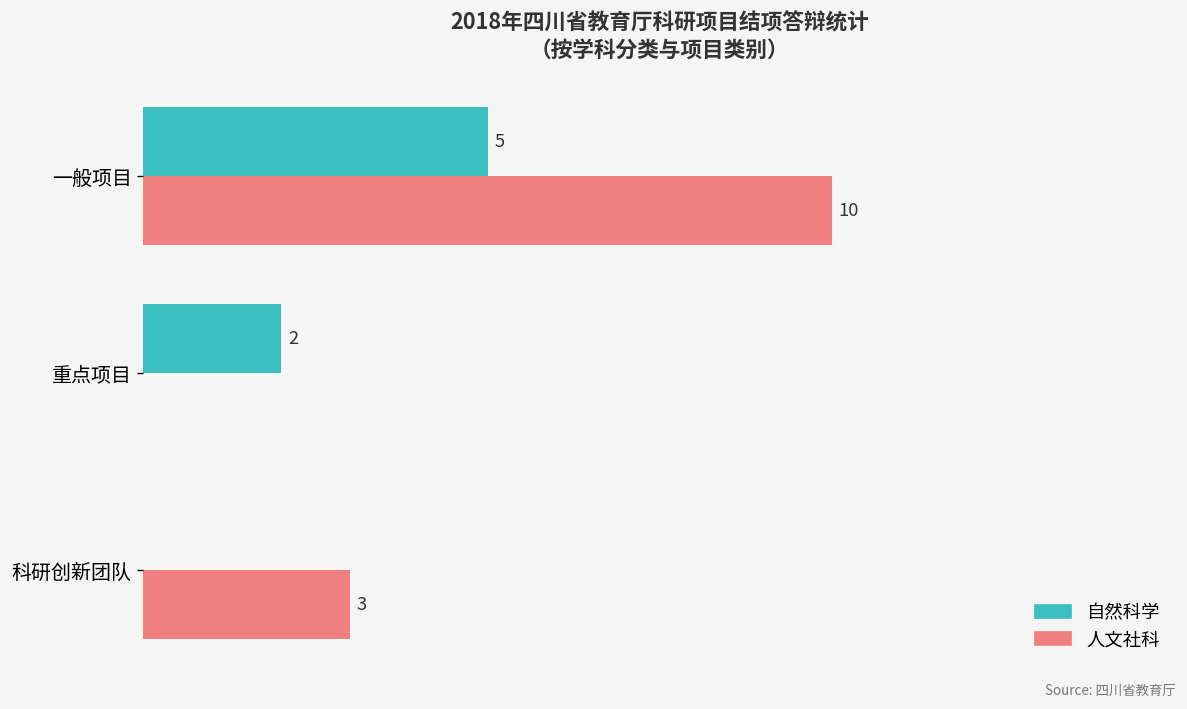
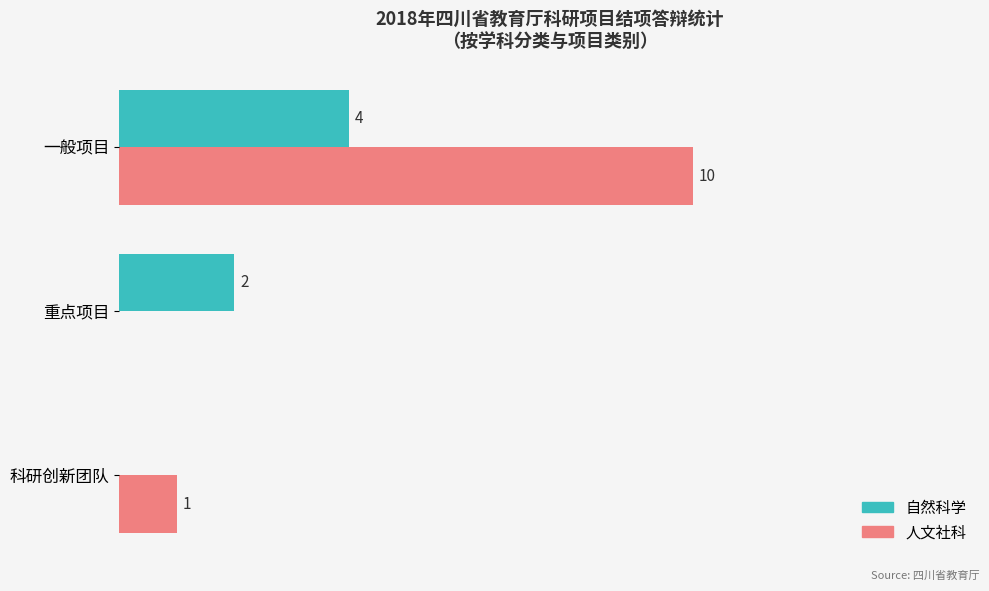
自然科学, 一般项目: 5 -> 4
人文社科, 科研创新团队: 3 -> 1
